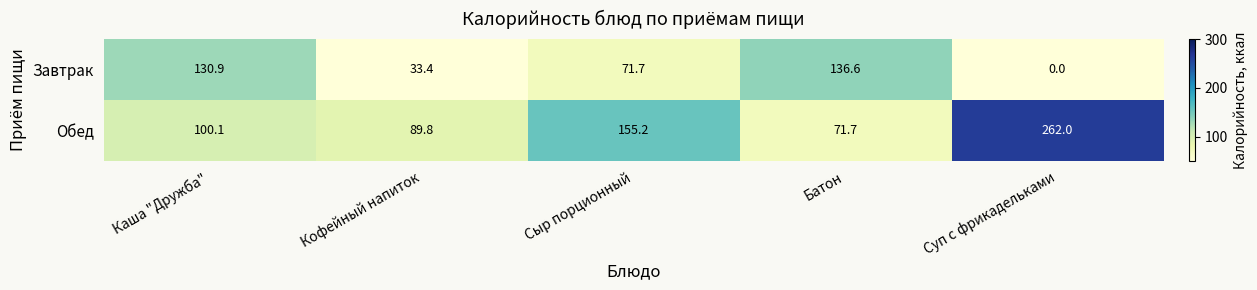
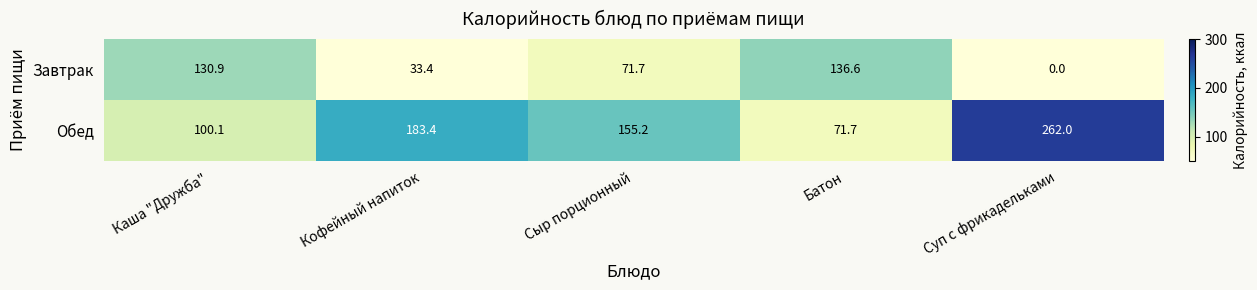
Обед, Кофейный напиток: 89.8 -> 183.4
